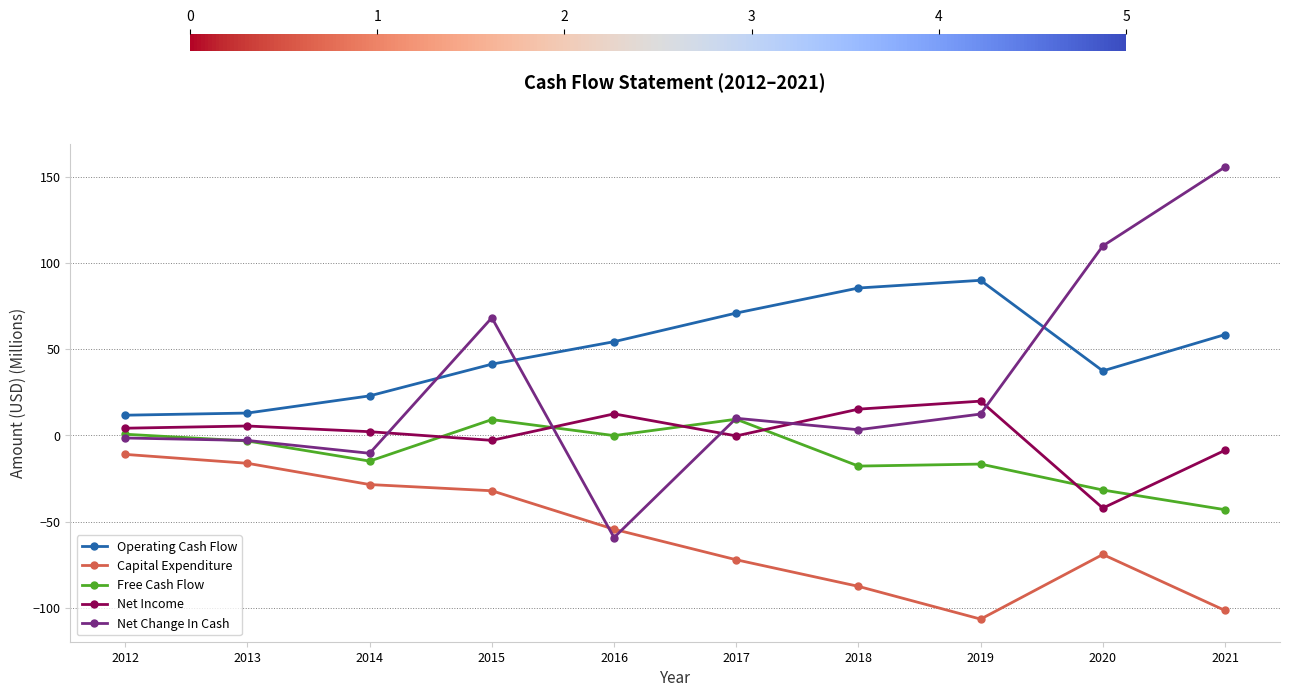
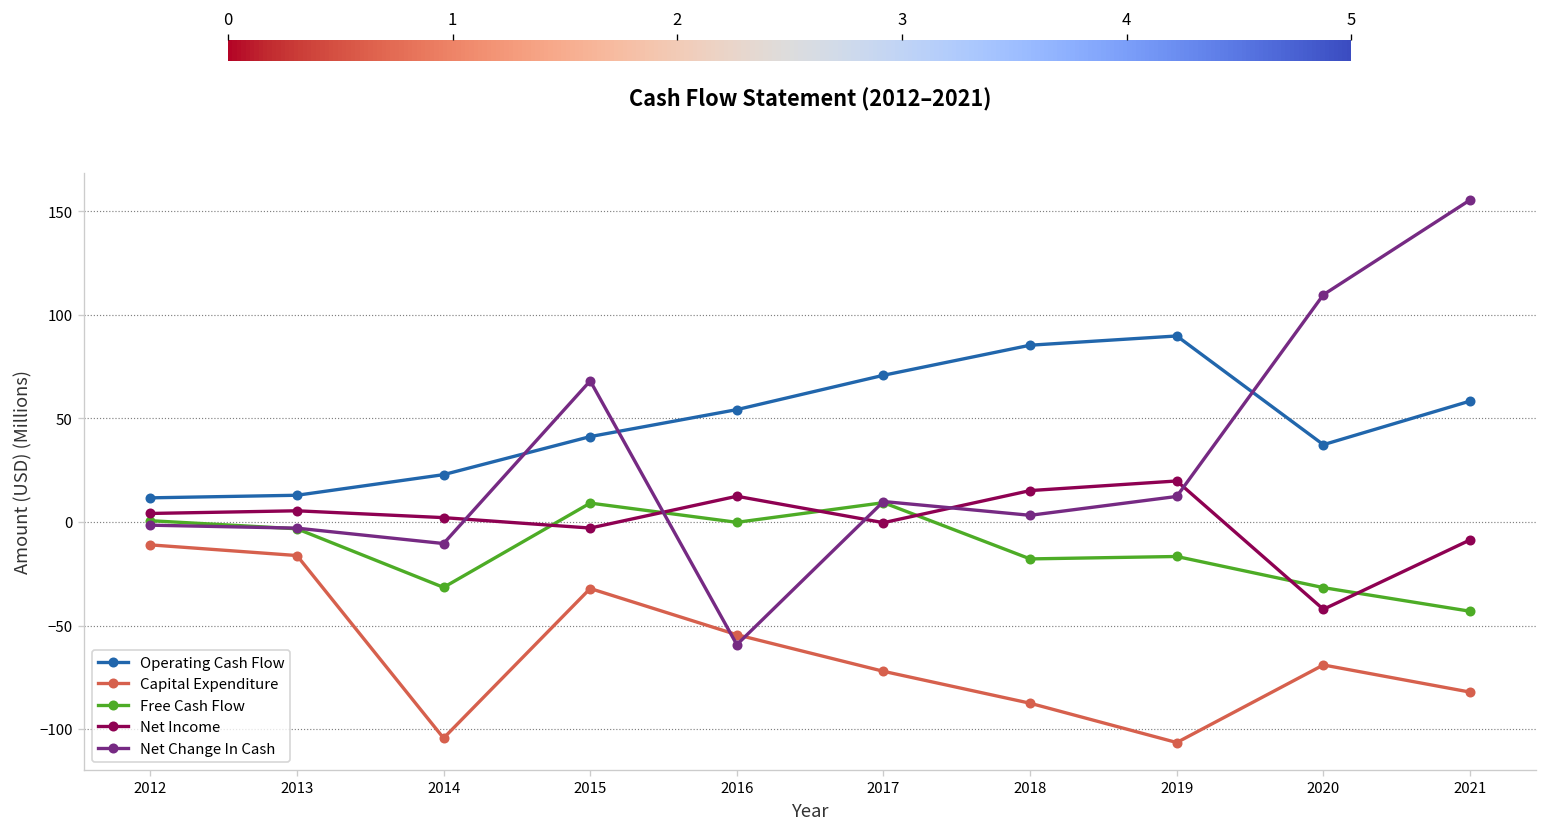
Capital Expenditure, 2014: -29 -> -104
Free Cash Flow, 2014: -15 -> -32
Capital Expenditure, 2021: -101 -> -82
